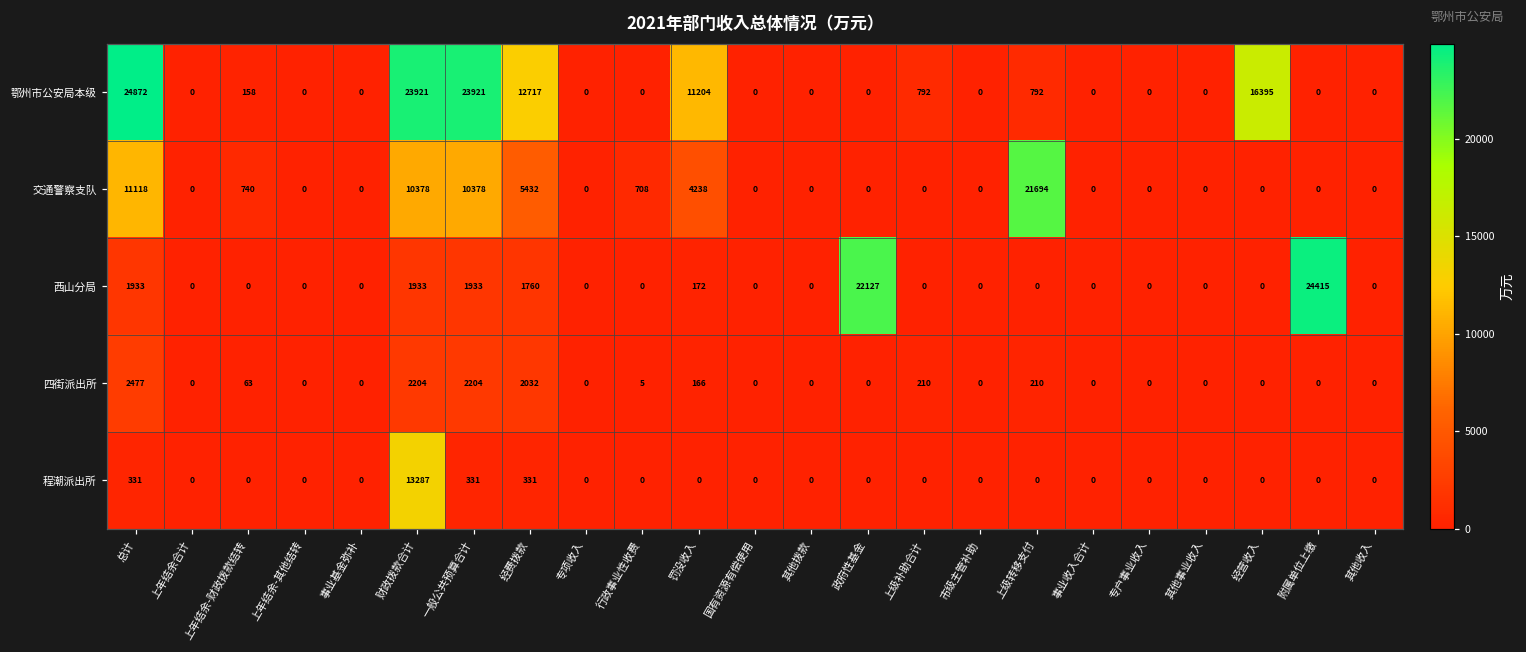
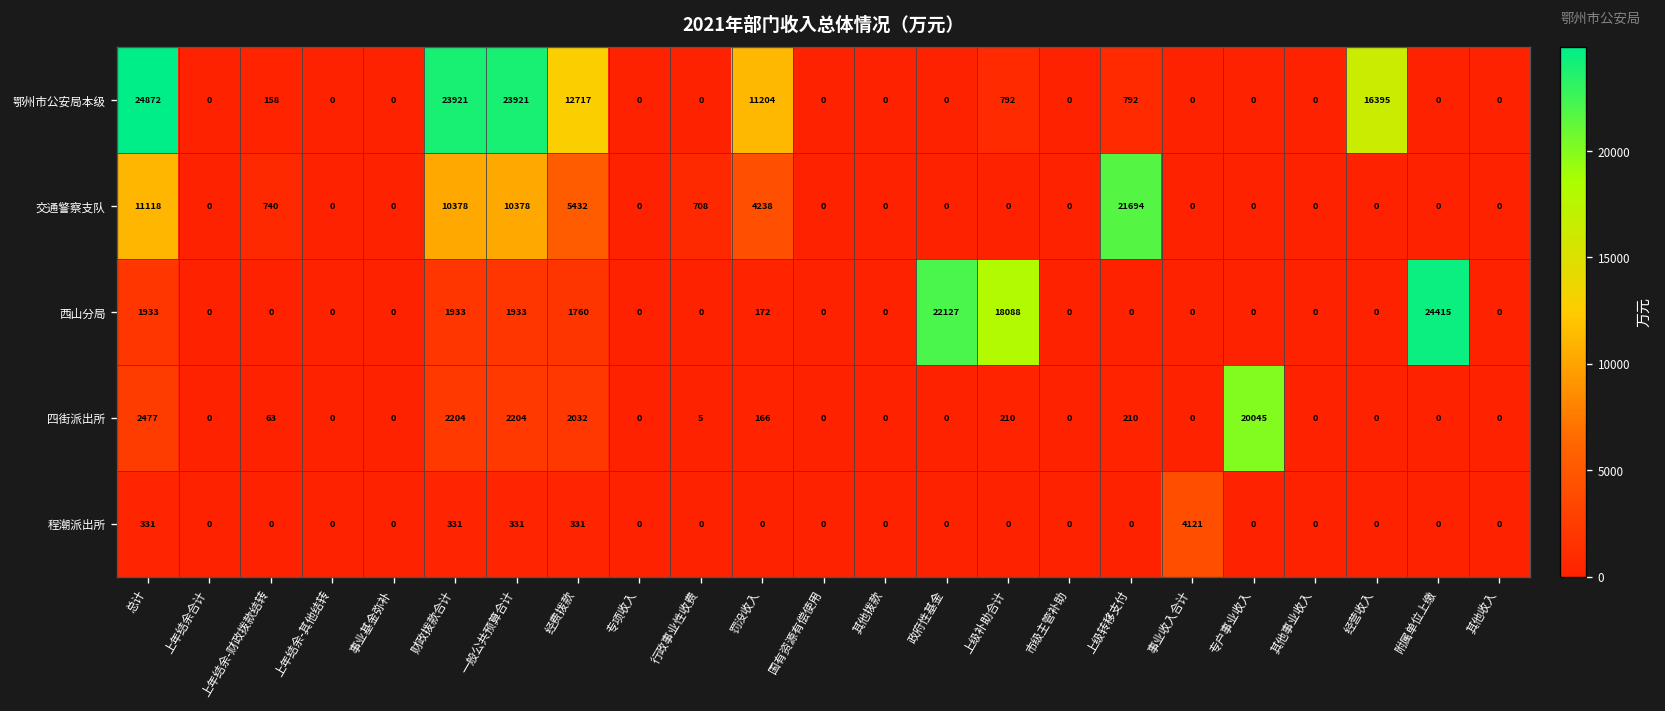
西山分局, 上级补助合计: 0 -> 18088
四街派出所, 专户事业收入: 0 -> 20045
程潮派出所, 财政拨款合计: 13287 -> 331
程潮派出所, 事业收入合计: 0 -> 4121
